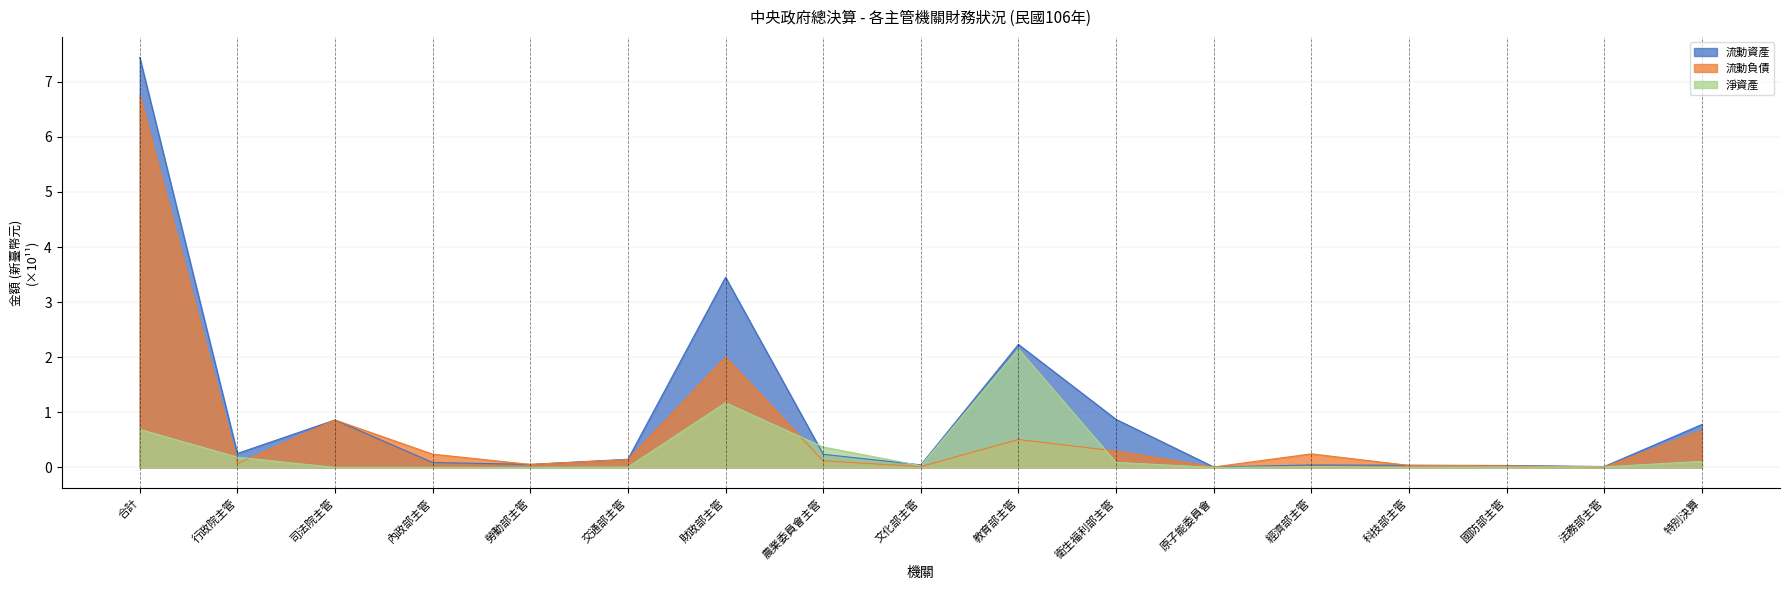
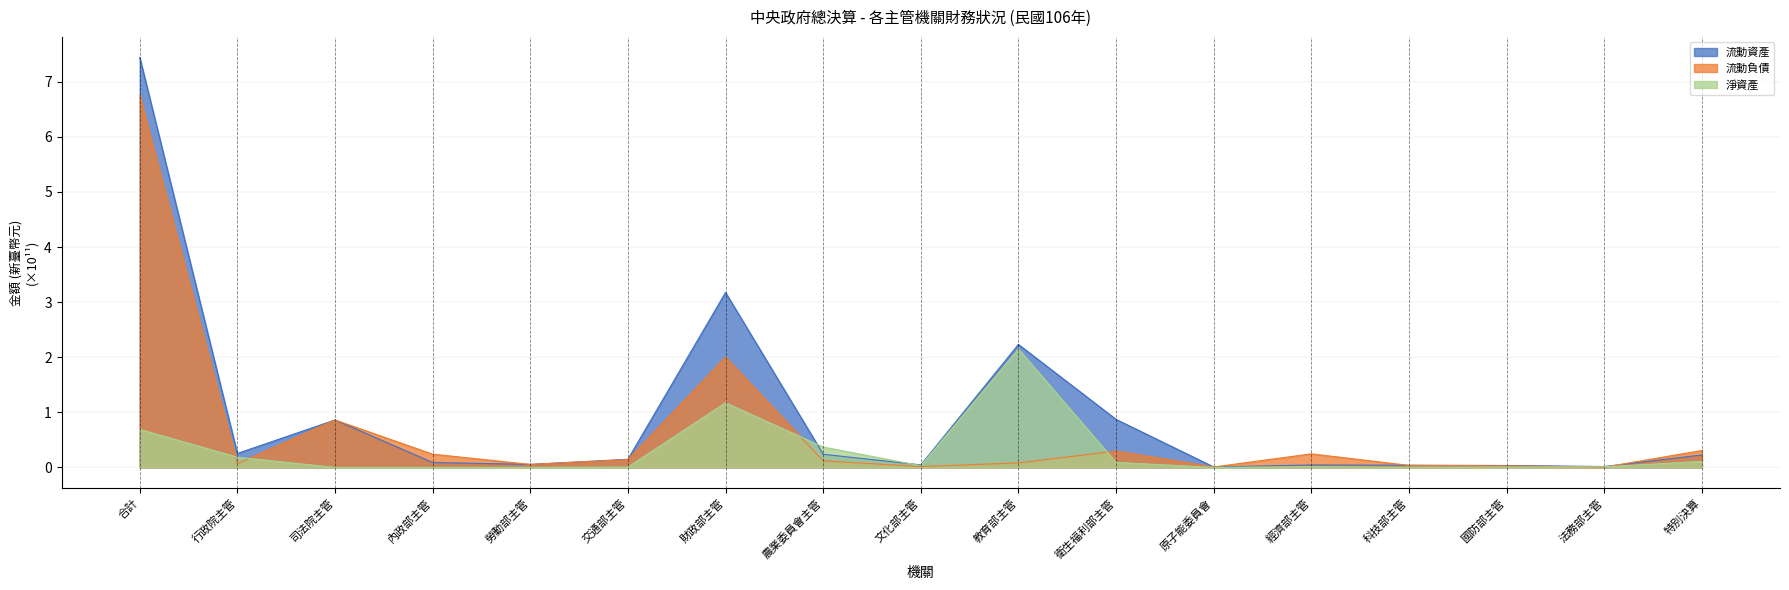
流動資產, 財政部主管: 3.5 -> 3.2
流動負債, 教育部主管: 0.5 -> 0.1
流動資產, 特別決算: 0.8 -> 0.2
流動負債, 特別決算: 0.7 -> 0.3
